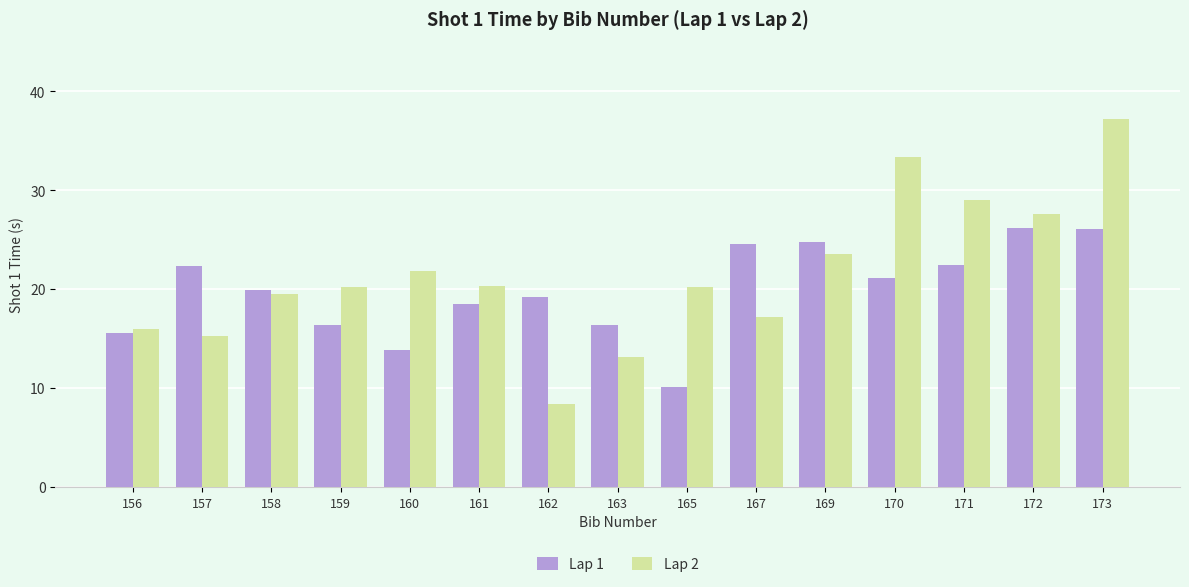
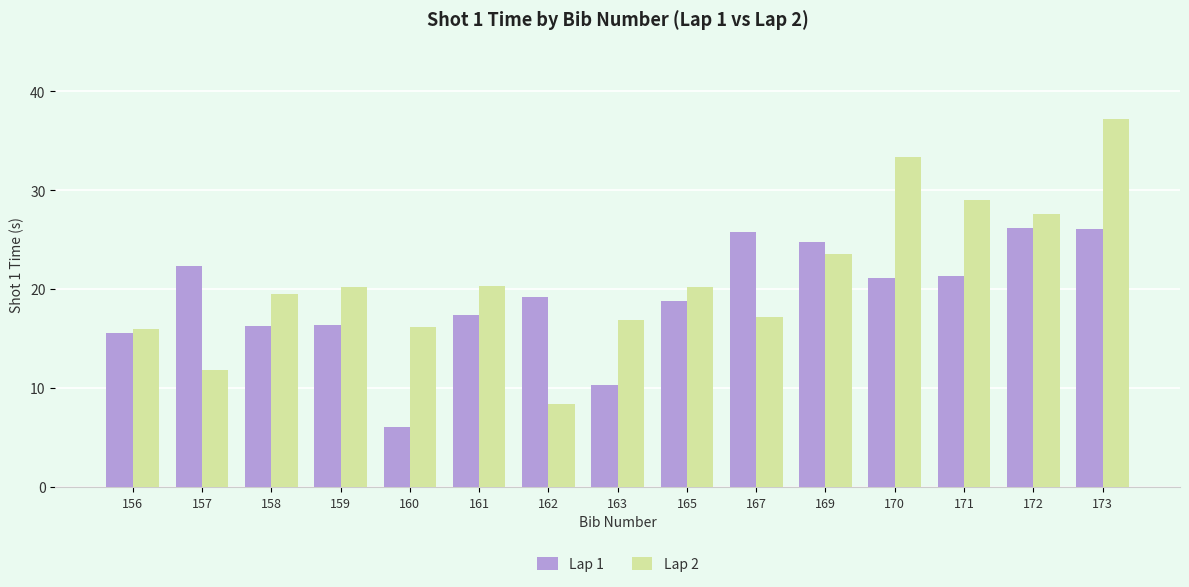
Lap 2, 157: 15 -> 12
Lap 1, 158: 20 -> 16
Lap 1, 160: 14 -> 6
Lap 2, 160: 22 -> 16
Lap 1, 161: 19 -> 17
Lap 1, 163: 16 -> 10
Lap 2, 163: 13 -> 17
Lap 1, 165: 10 -> 19
Lap 1, 167: 25 -> 26
Lap 1, 171: 22 -> 21
